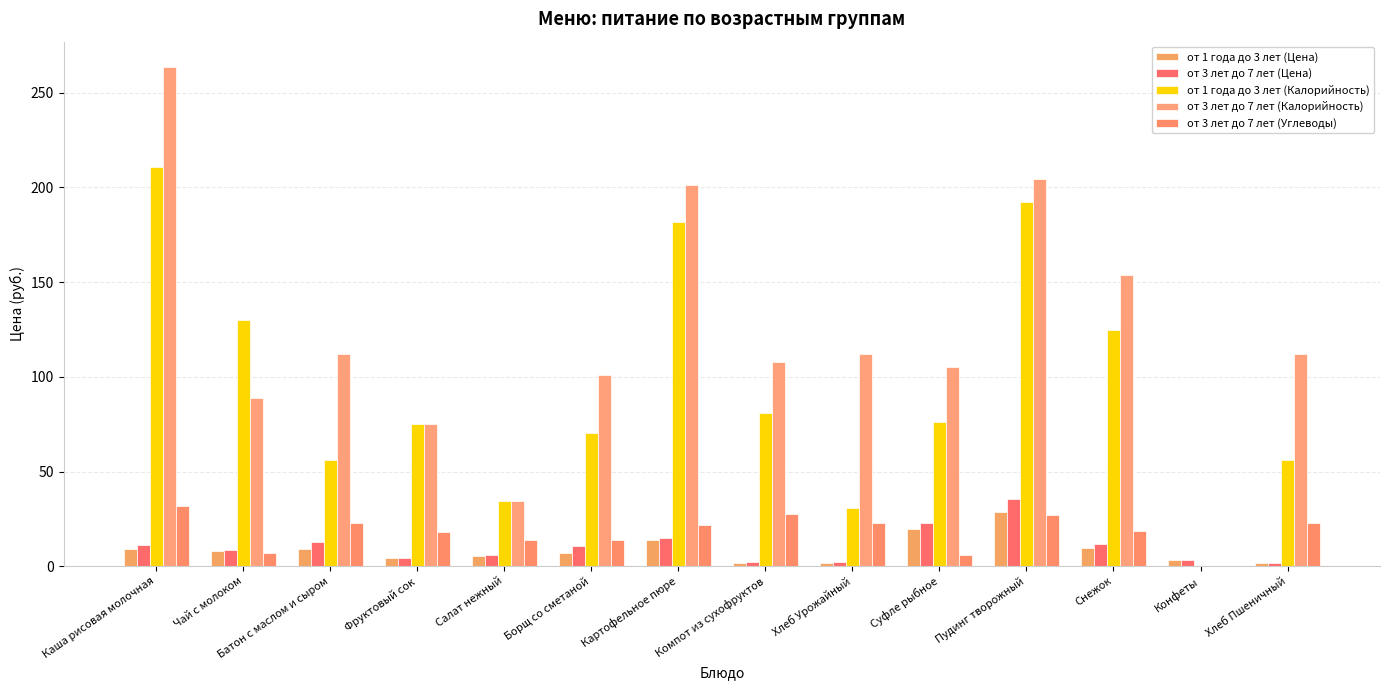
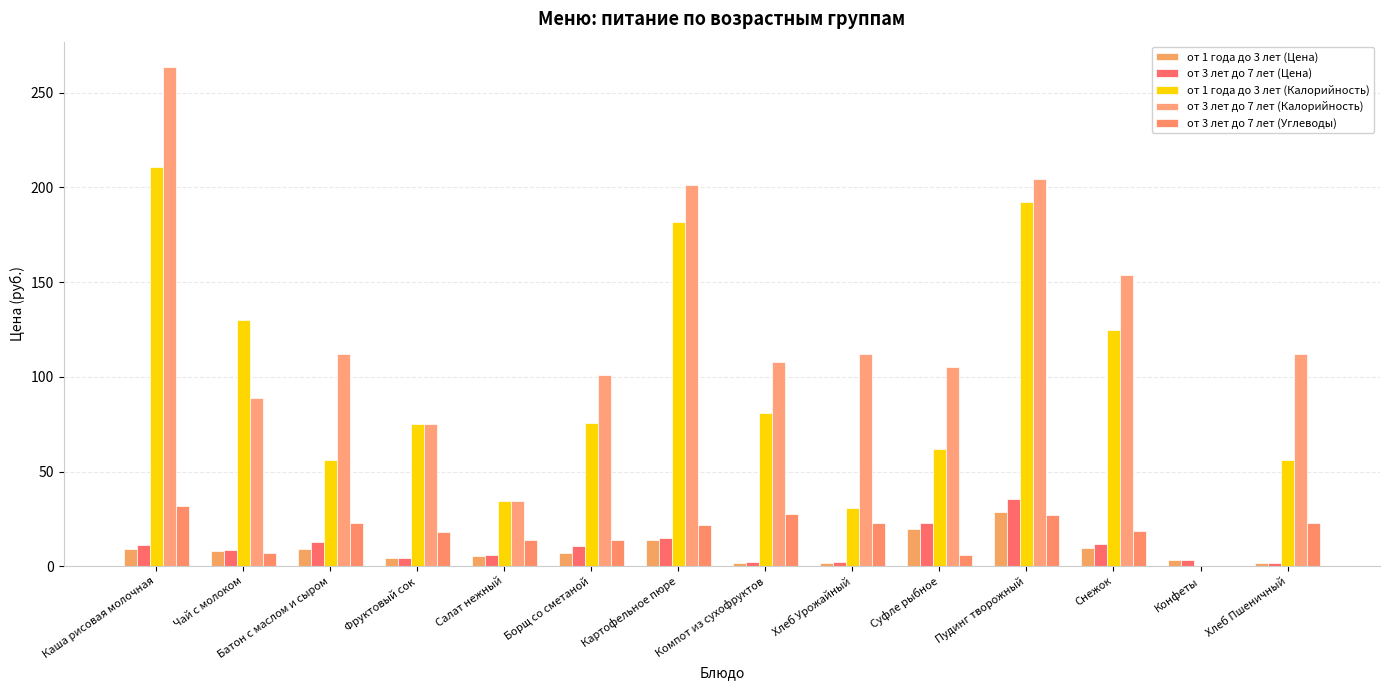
от 1 года до 3 лет (Калорийность), Борщ со сметаной: 71 -> 76
от 1 года до 3 лет (Калорийность), Суфле рыбное: 76 -> 62
